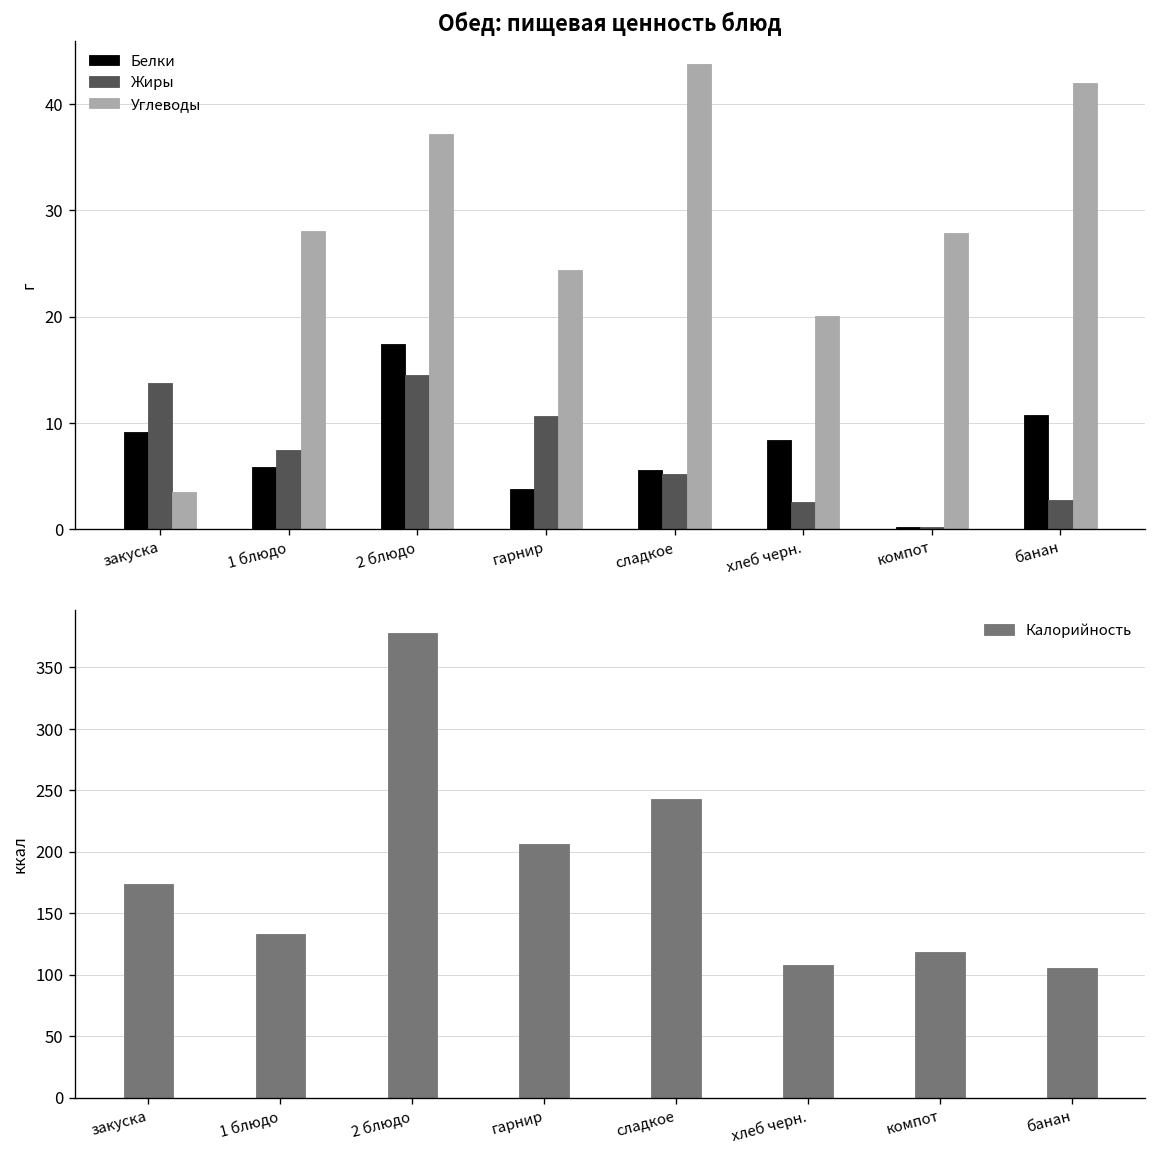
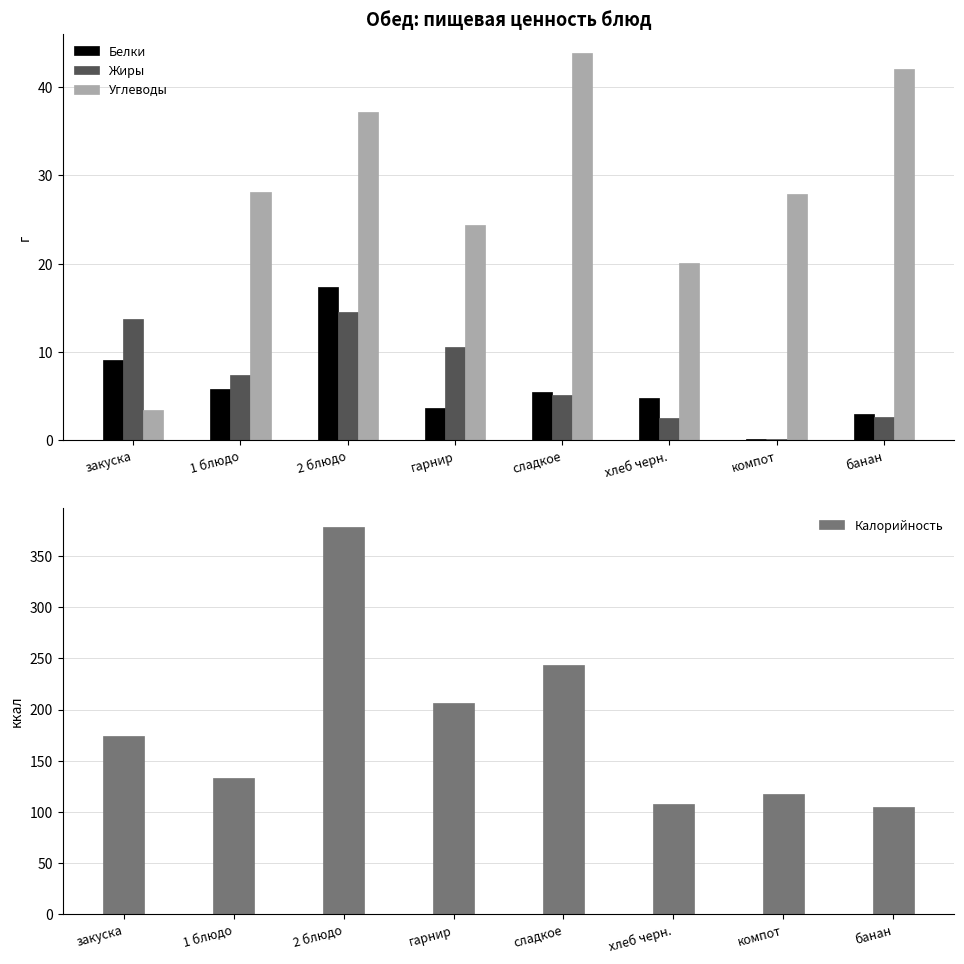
Обед: пищевая ценность блюд, Белки, хлеб черн.: 8 -> 5
Обед: пищевая ценность блюд, Белки, банан: 11 -> 3
